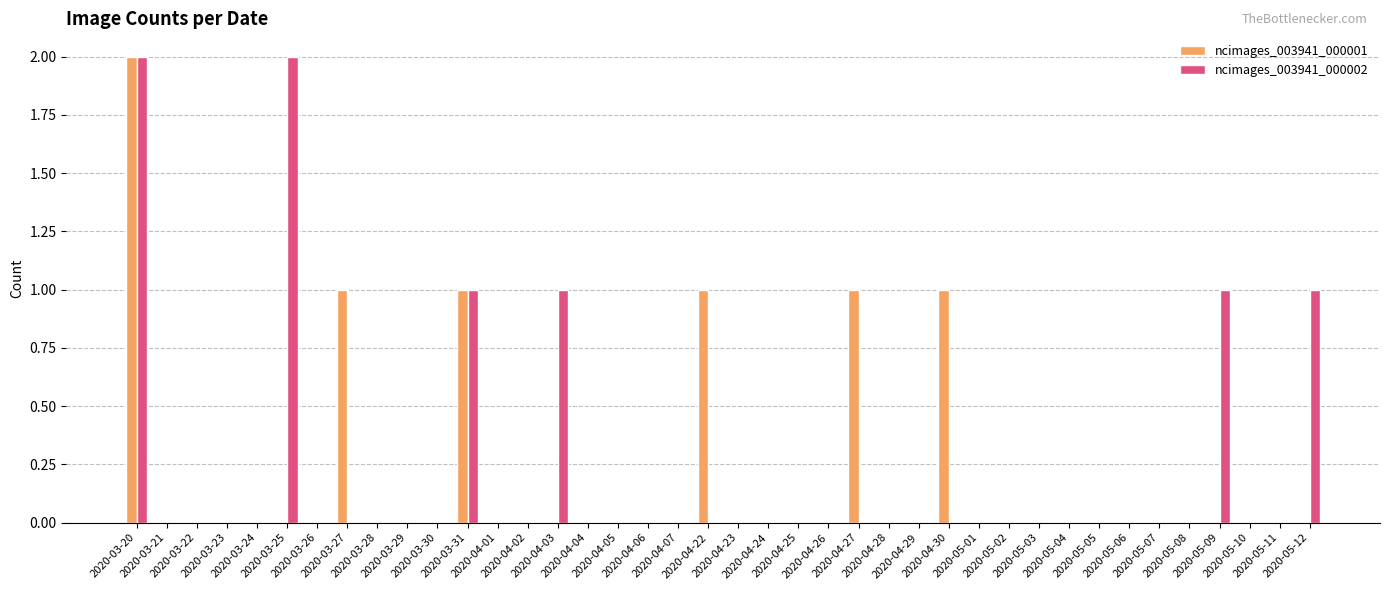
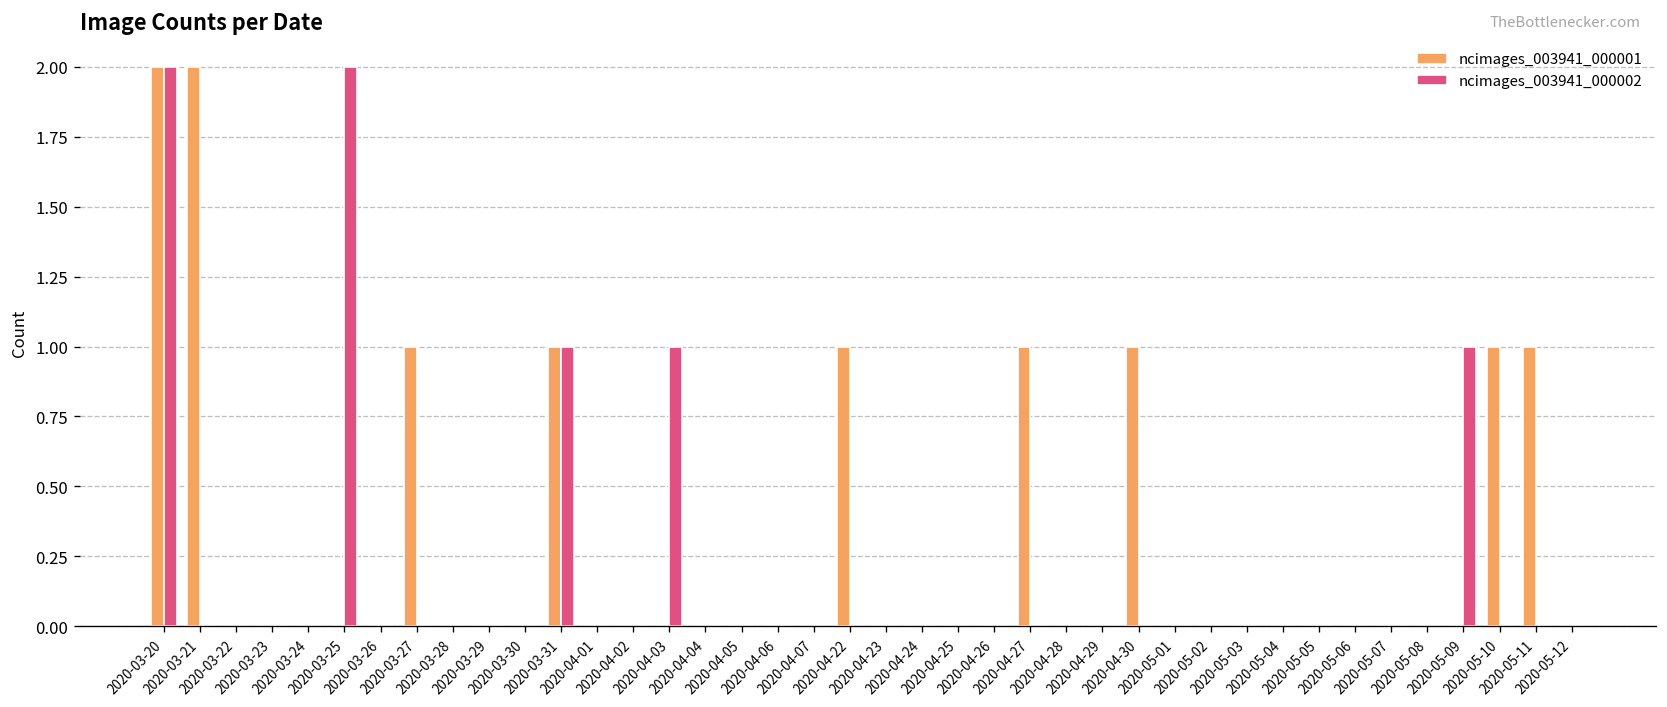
ncimages_003941_000001, 2020-03-21: 0 -> 2
ncimages_003941_000001, 2020-05-10: 0 -> 1
ncimages_003941_000001, 2020-05-11: 0 -> 1
ncimages_003941_000002, 2020-05-12: 1 -> 0
